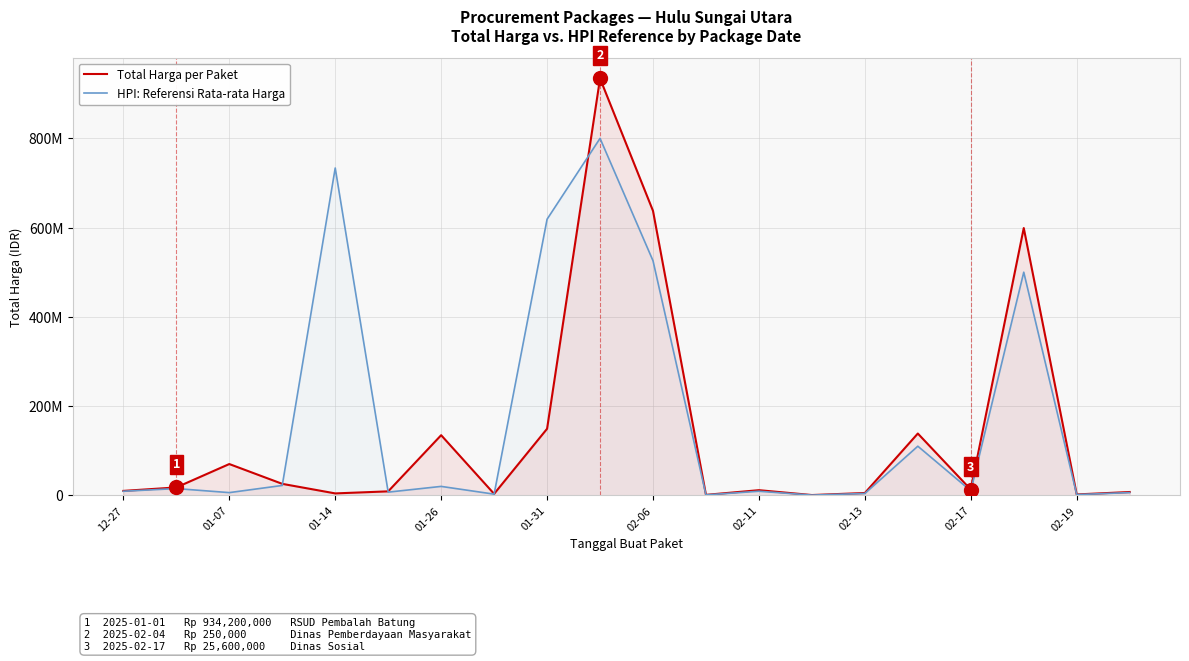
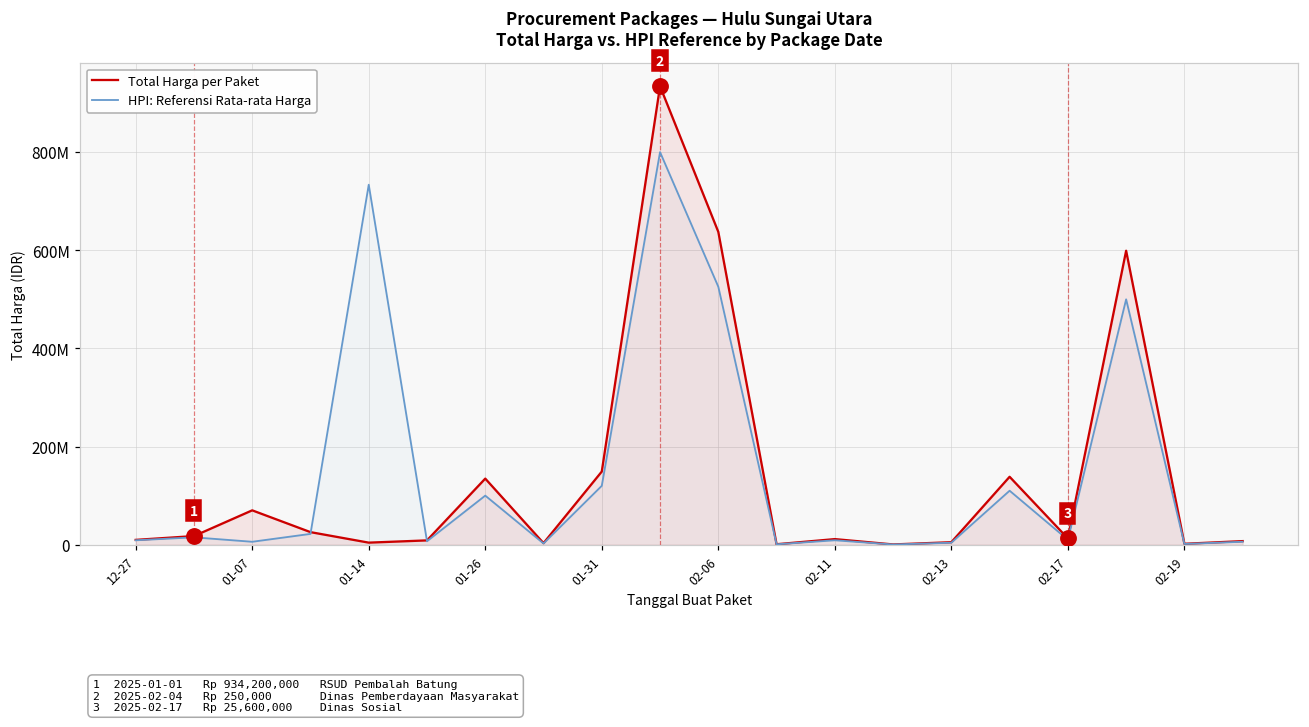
HPI: Referensi Rata-rata Harga, 01-26: 20000000 -> 100000000
HPI: Referensi Rata-rata Harga, 01-31: 620000000 -> 120000000
